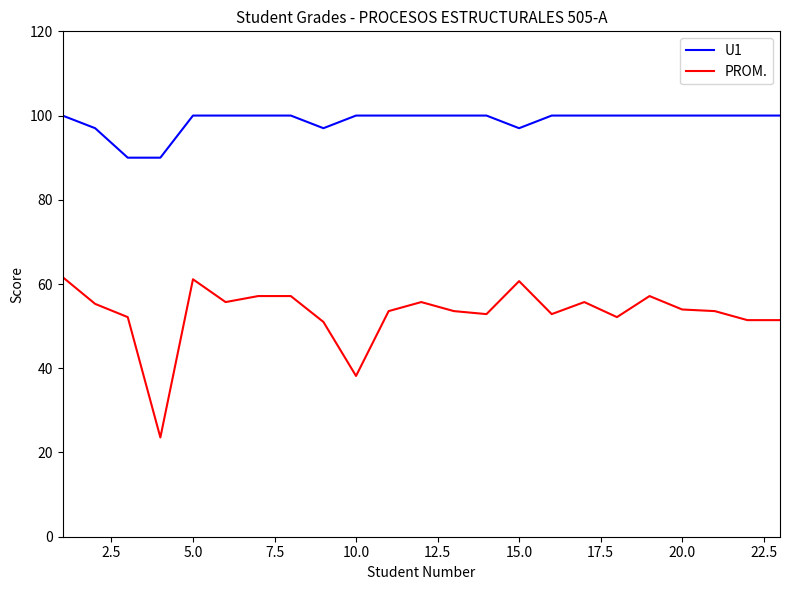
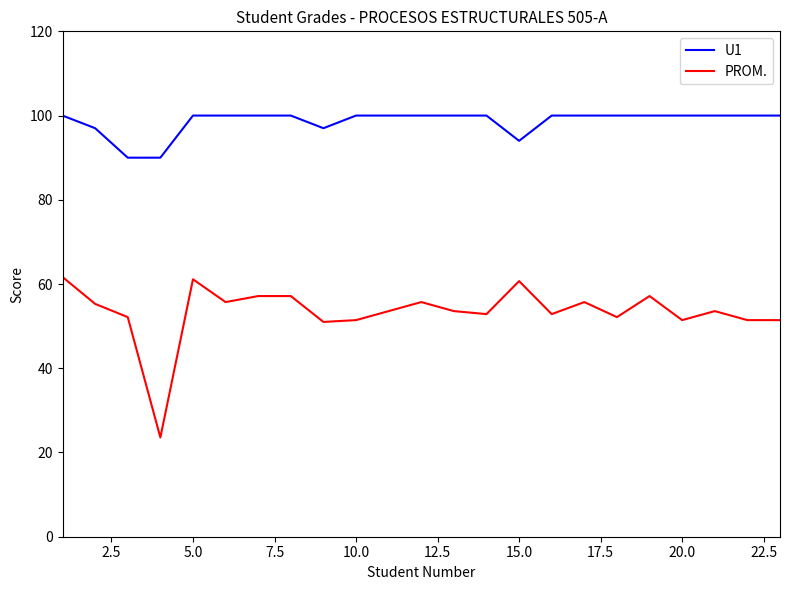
PROM., 10.0: 38 -> 51
U1, 15.0: 97 -> 94
PROM., 20.0: 54 -> 51
